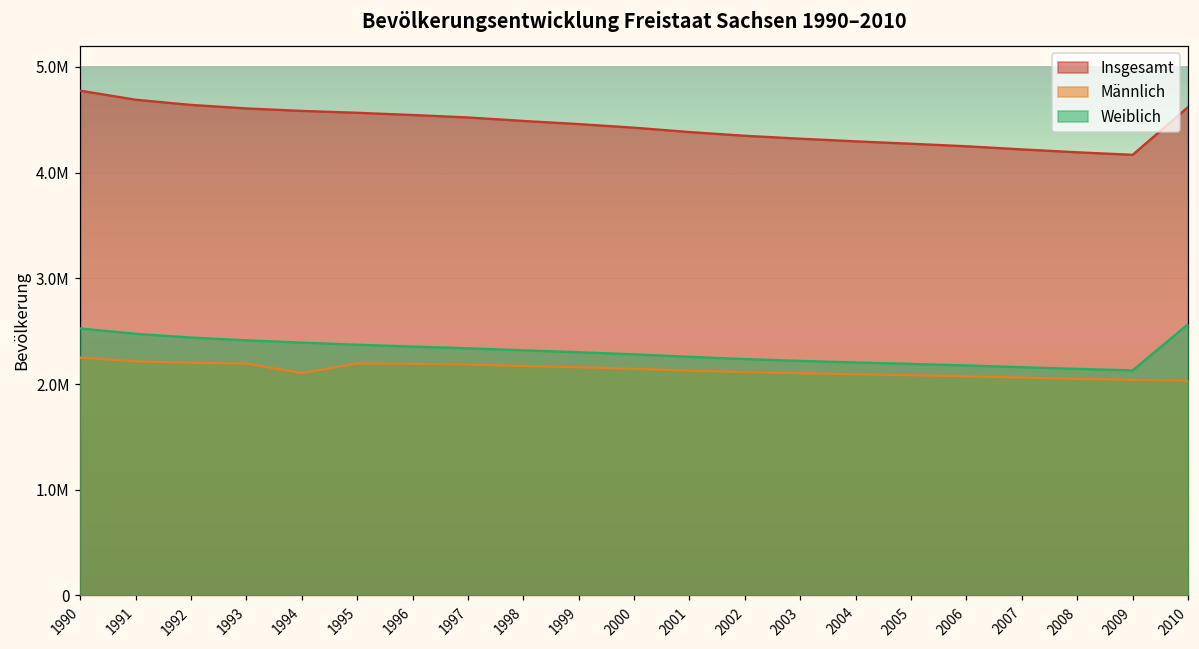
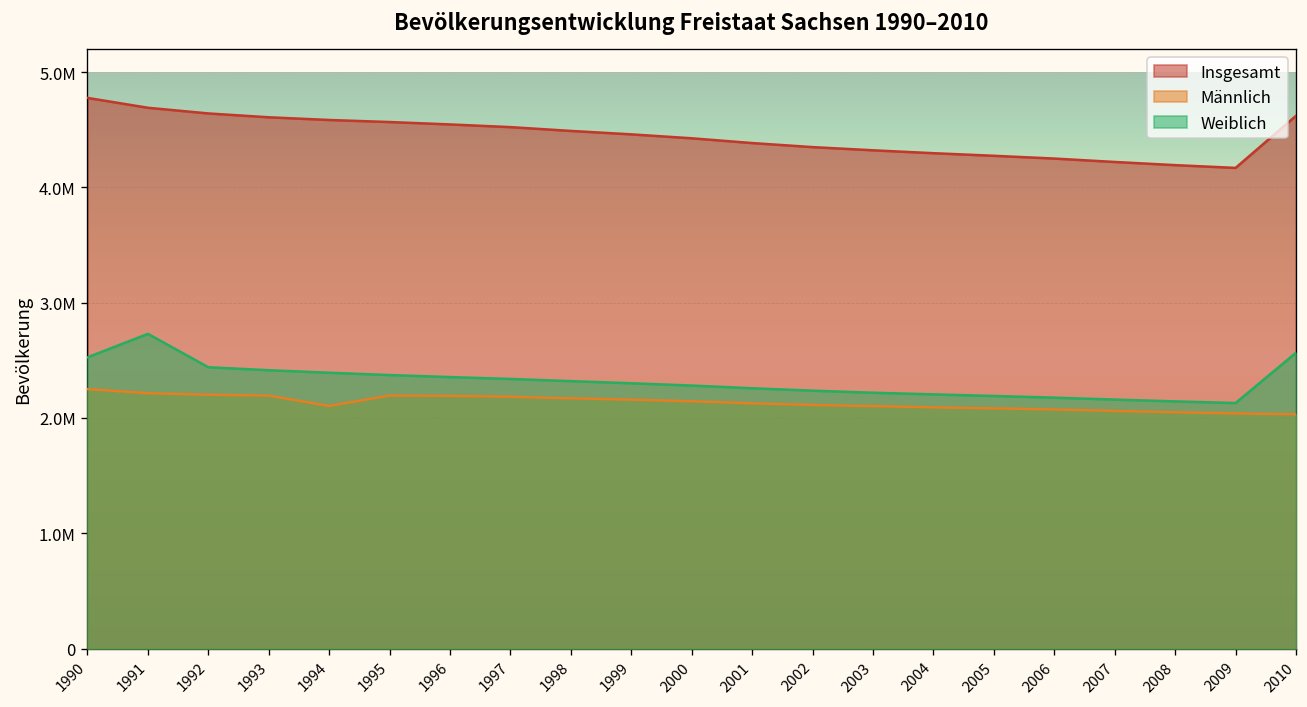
Weiblich, 1991: 2500000 -> 2700000
